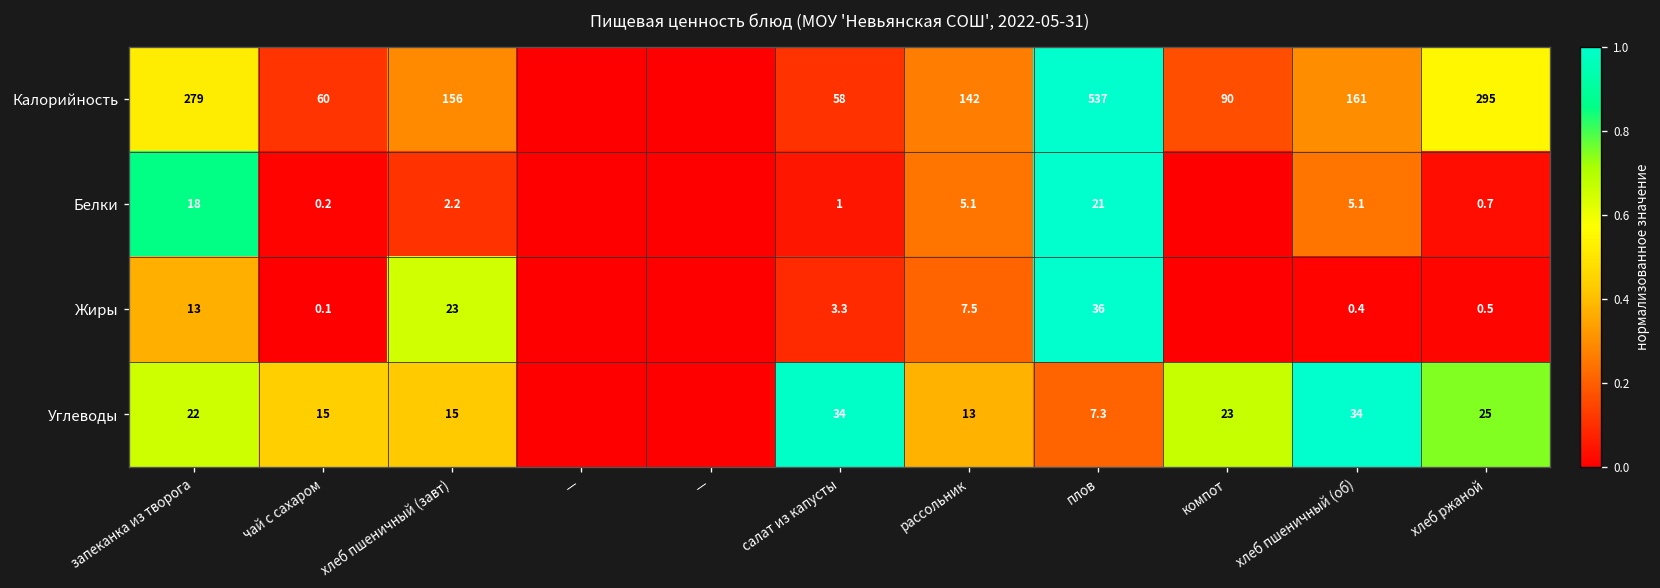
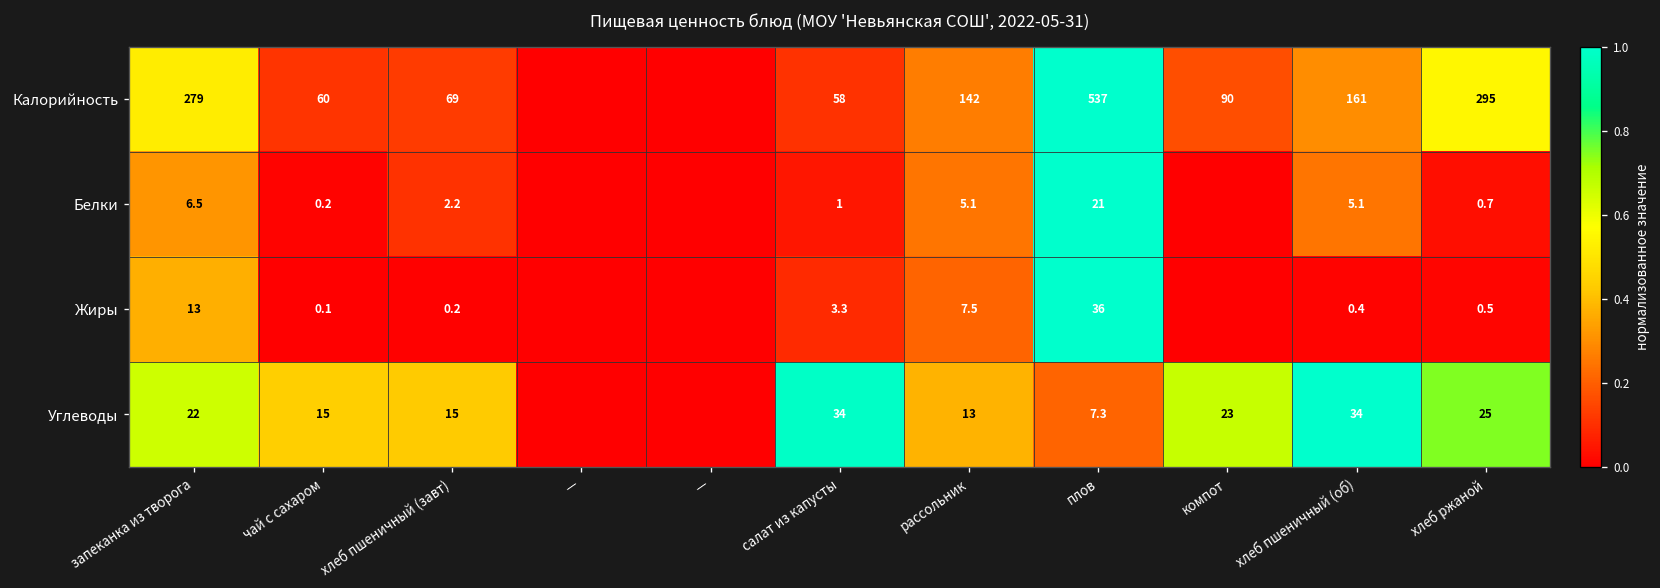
Калорийность, хлеб пшеничный (завт): 156 -> 69
Белки, запеканка из творога: 18 -> 6.5
Жиры, хлеб пшеничный (завт): 23 -> 0.2
